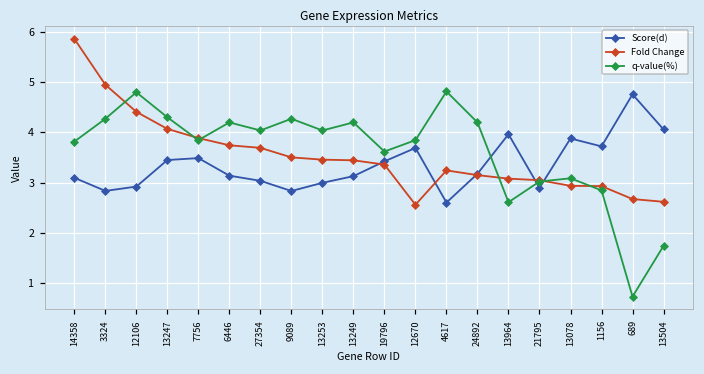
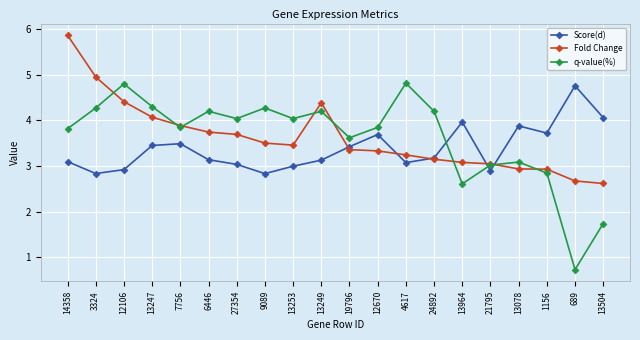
Fold Change, 13249: 3.4 -> 4.4
Fold Change, 12670: 2.6 -> 3.3
Score(d), 4617: 2.6 -> 3.1
